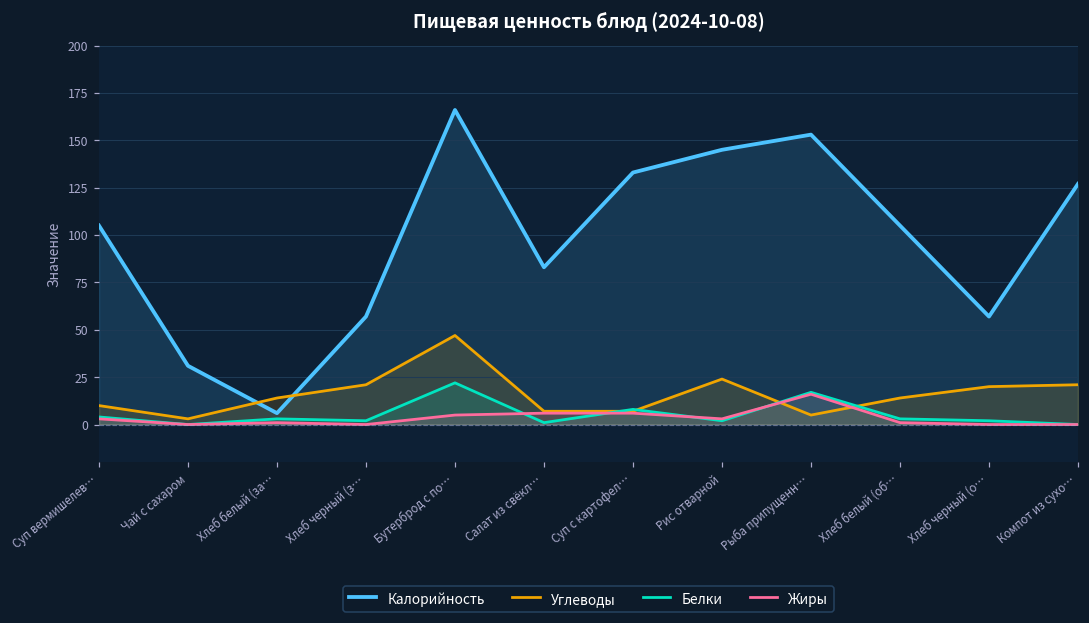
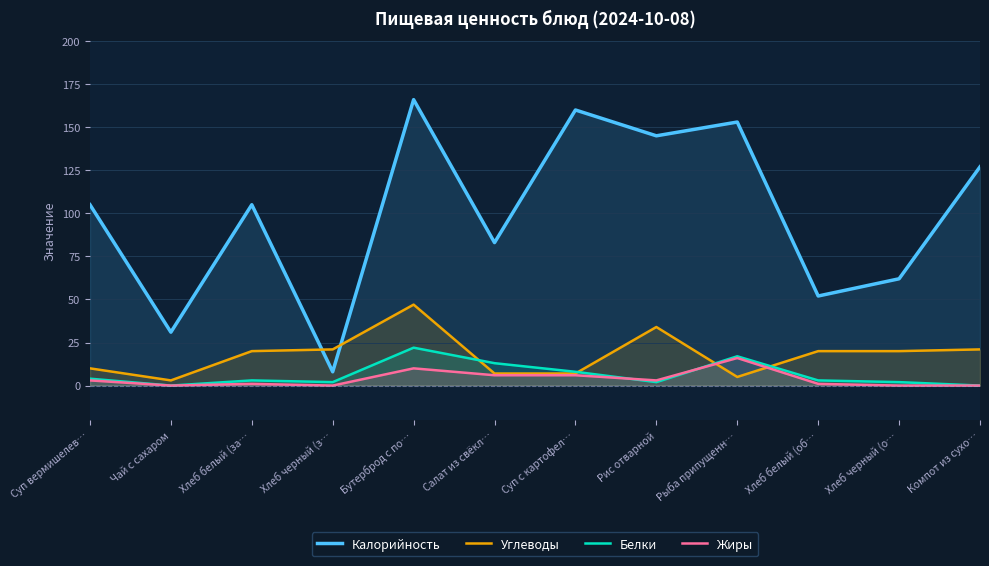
Калорийность, Хлеб белый (за…: 6 -> 105
Углеводы, Хлеб белый (за…: 14 -> 20
Калорийность, Хлеб черный (з…: 57 -> 8
Жиры, Бутерброд с по…: 5 -> 10
Белки, Салат из свёкл…: 1 -> 13
Калорийность, Суп с картофел…: 133 -> 160
Углеводы, Рис отварной: 24 -> 34
Калорийность, Хлеб белый (об…: 105 -> 52
Углеводы, Хлеб белый (об…: 14 -> 20
Калорийность, Хлеб черный (о…: 57 -> 62
